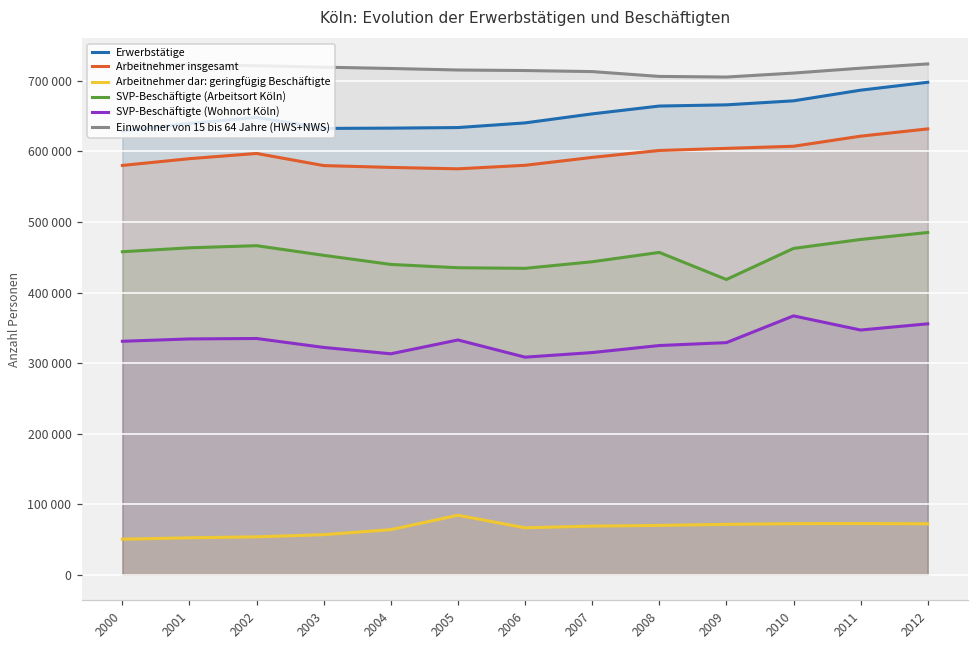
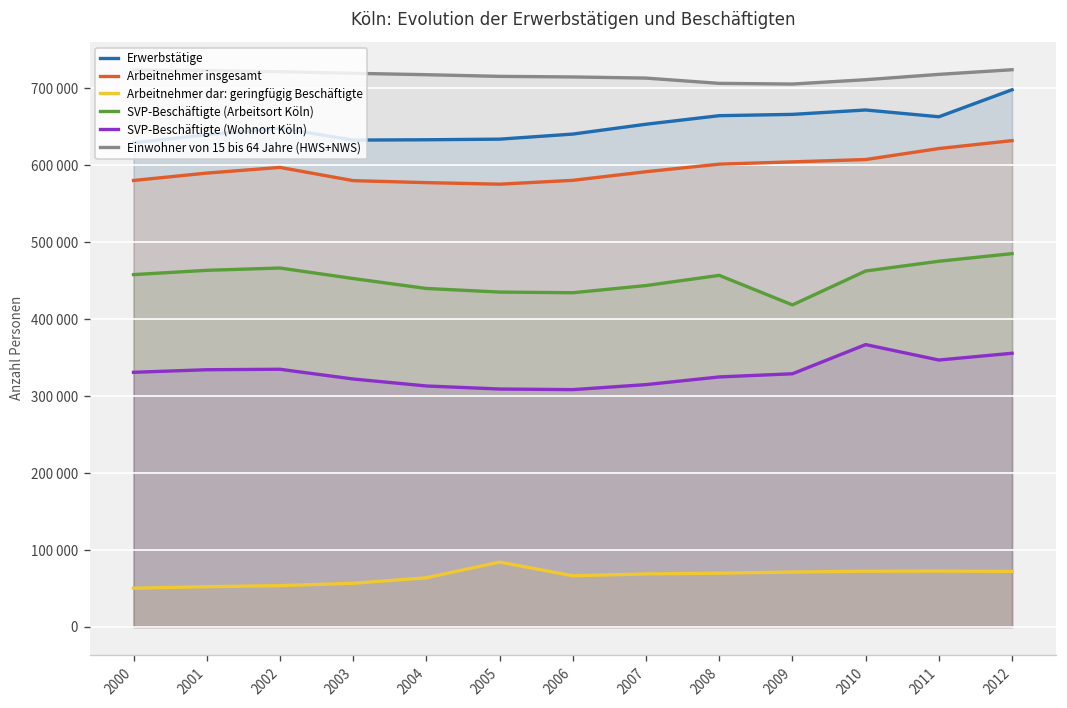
SVP-Beschäftigte (Wohnort Köln), 2005: 330000 -> 310000
Erwerbstätige, 2011: 690000 -> 660000
